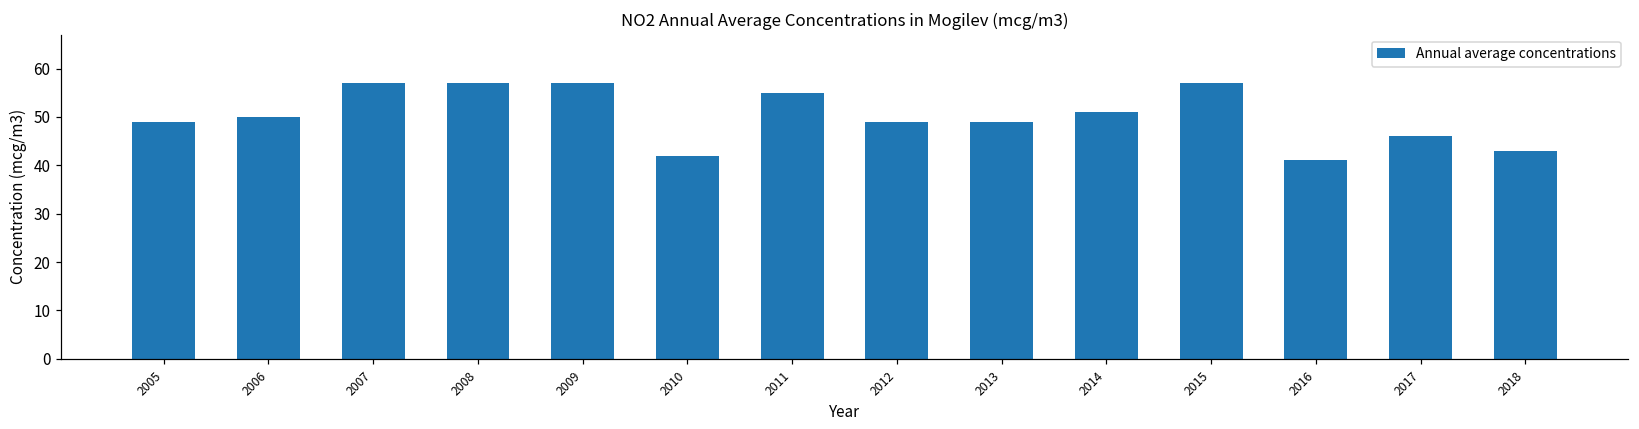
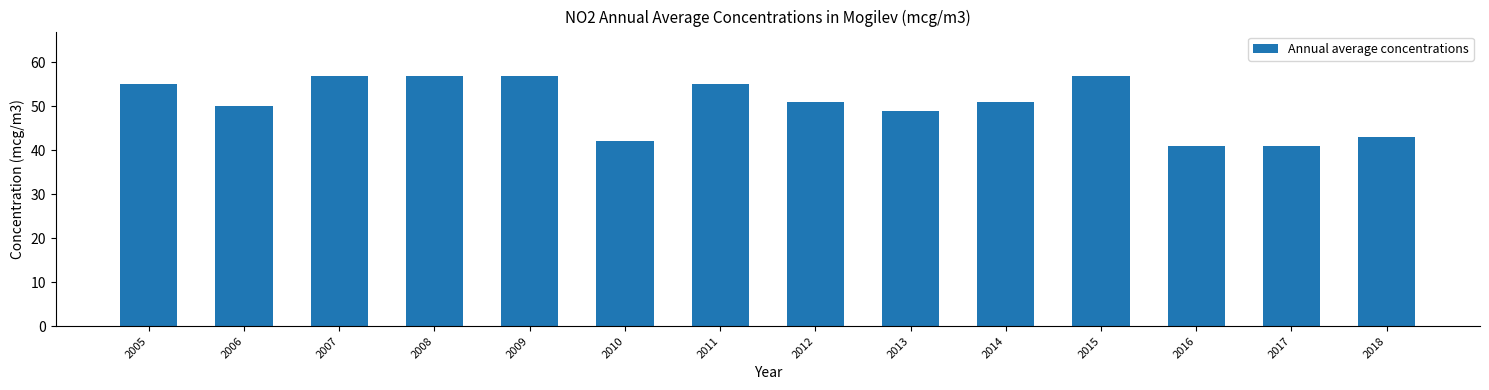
2005: 49 -> 55
2012: 49 -> 51
2017: 46 -> 41
